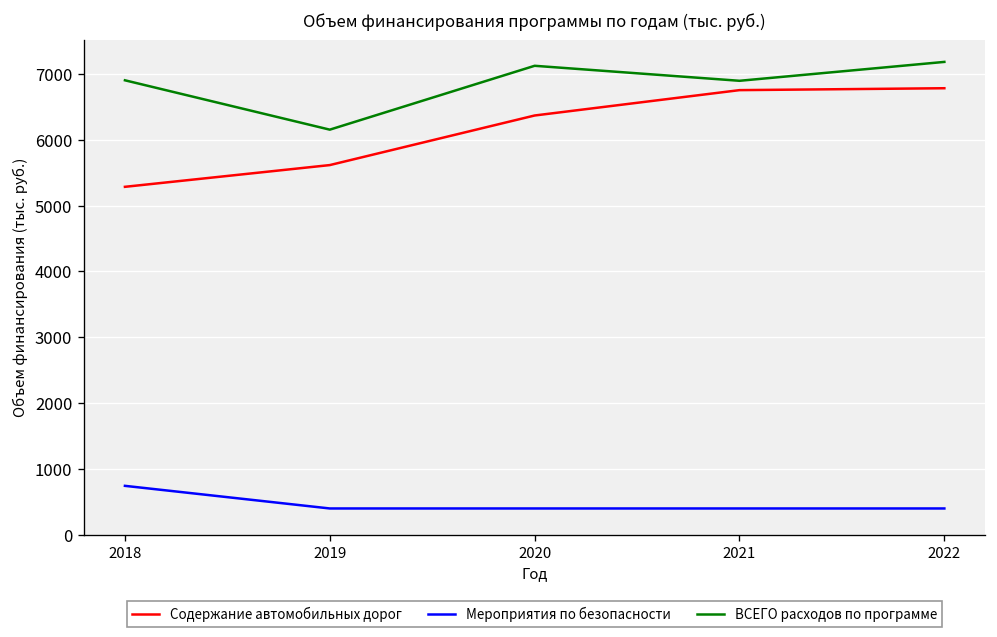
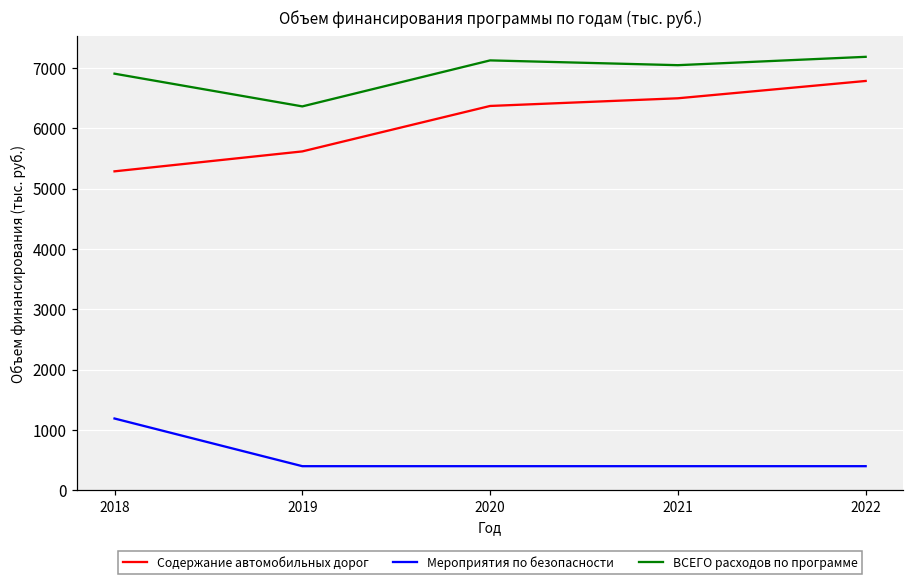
Мероприятия по безопасности, 2018: 700 -> 1200
ВСЕГО расходов по программе, 2019: 6200 -> 6400
Содержание автомобильных дорог, 2021: 6800 -> 6500
ВСЕГО расходов по программе, 2021: 6900 -> 7000
